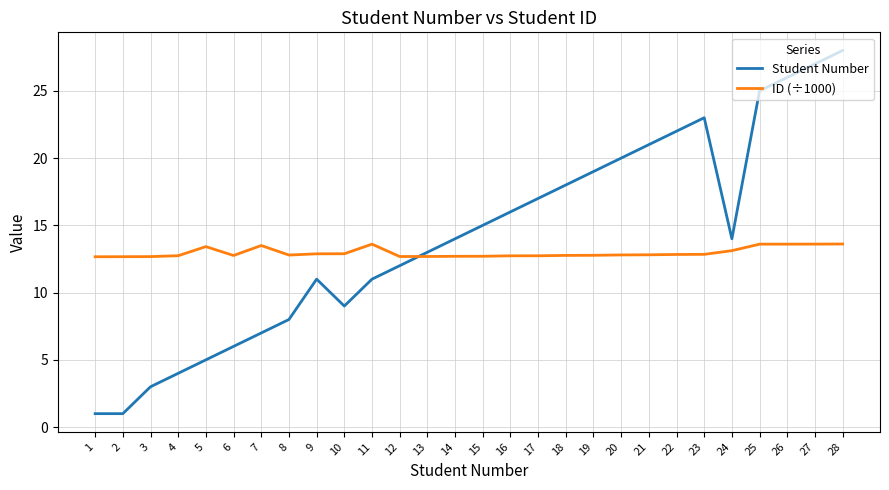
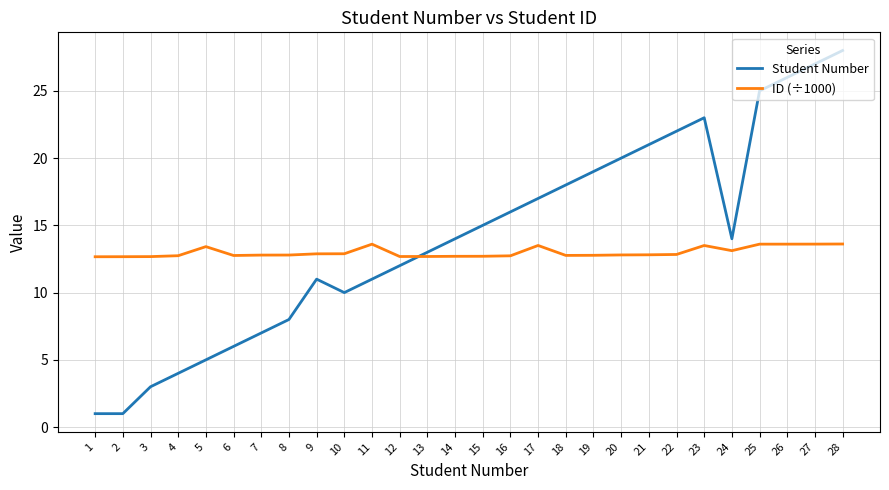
ID (÷1000), 7: 13.5 -> 12.8
Student Number, 10: 9 -> 10
ID (÷1000), 17: 12.7 -> 13.5
ID (÷1000), 23: 12.8 -> 13.5
